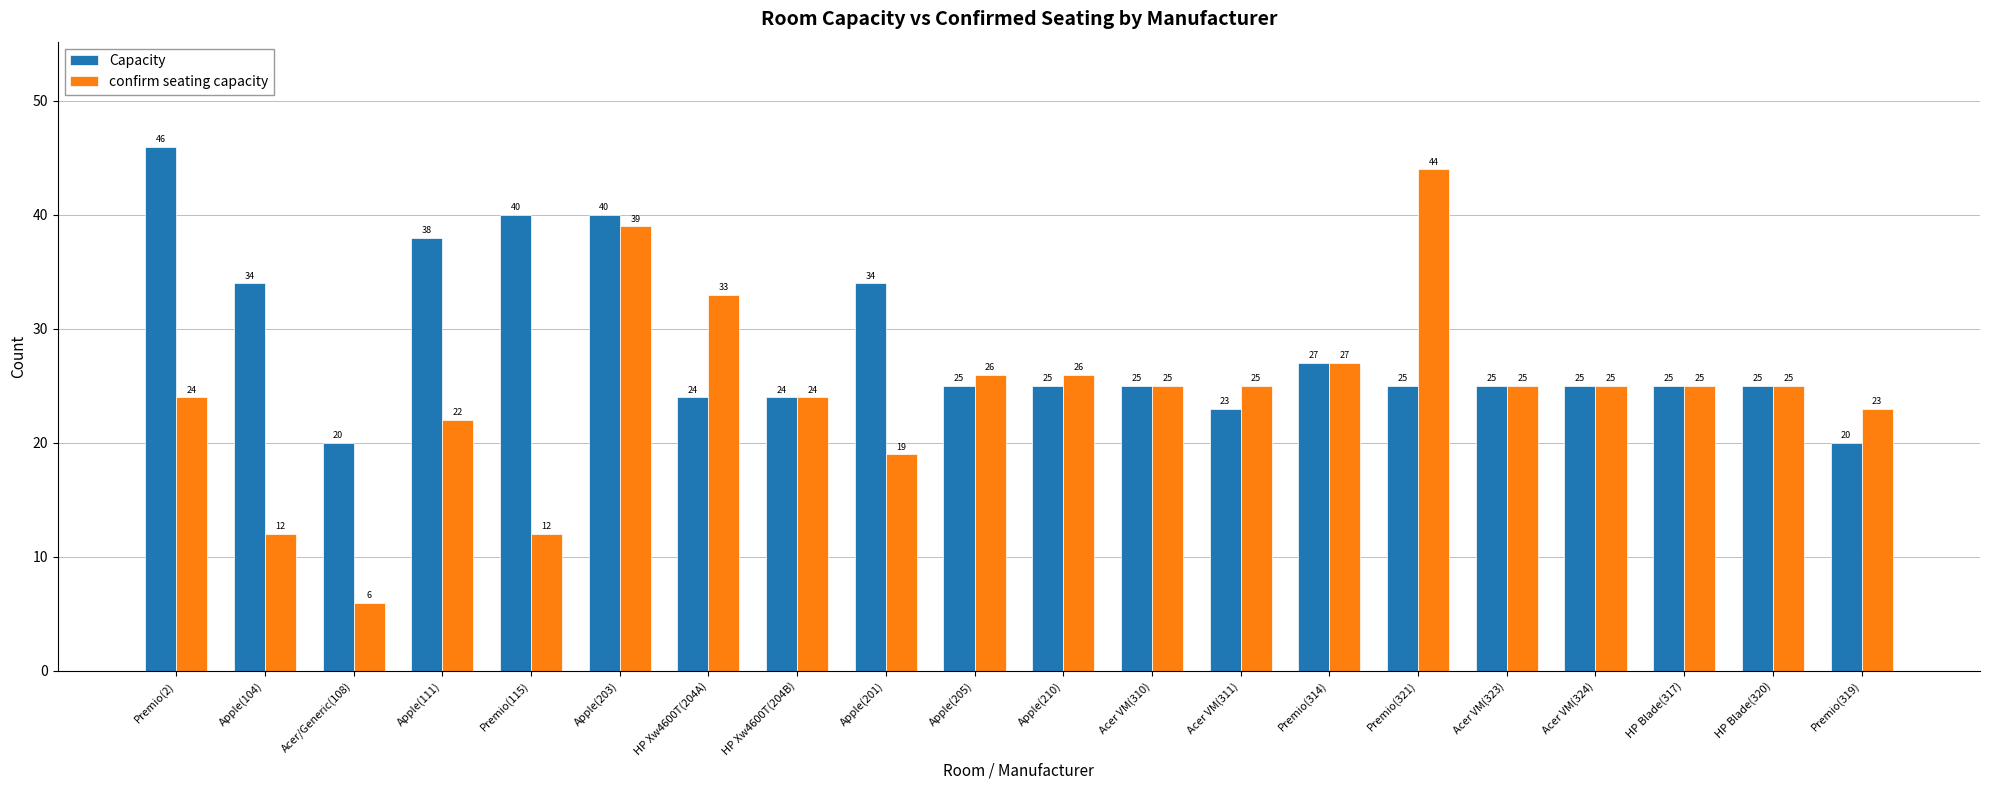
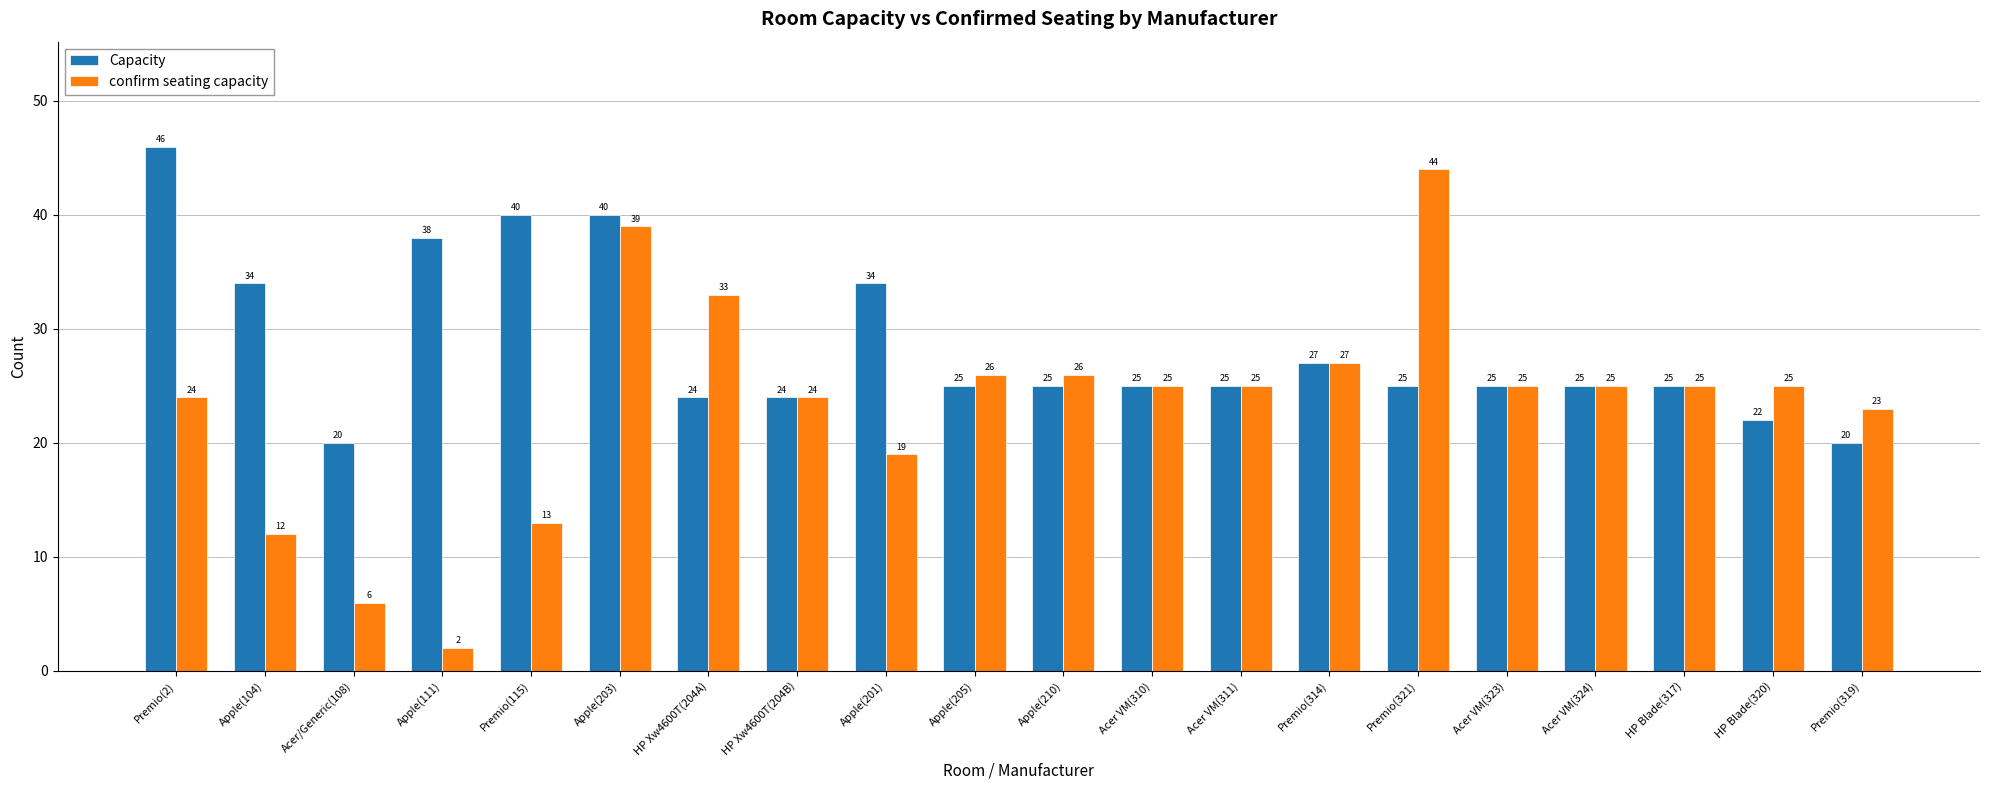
confirm seating capacity, Apple(111): 22 -> 2
confirm seating capacity, Premio(115): 12 -> 13
Capacity, Acer VM(311): 23 -> 25
Capacity, HP Blade(320): 25 -> 22
